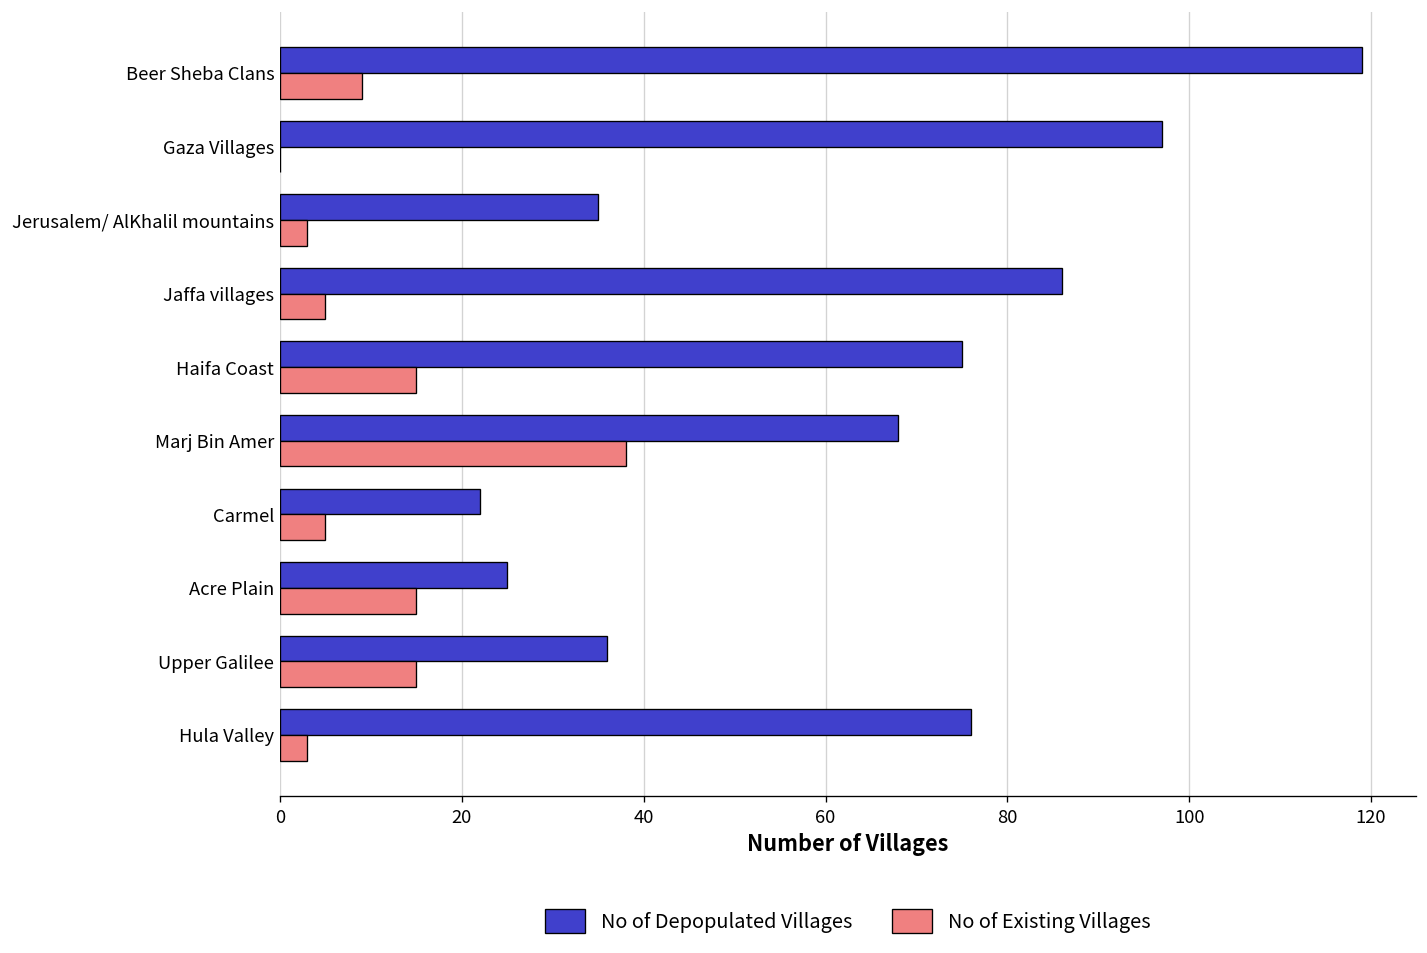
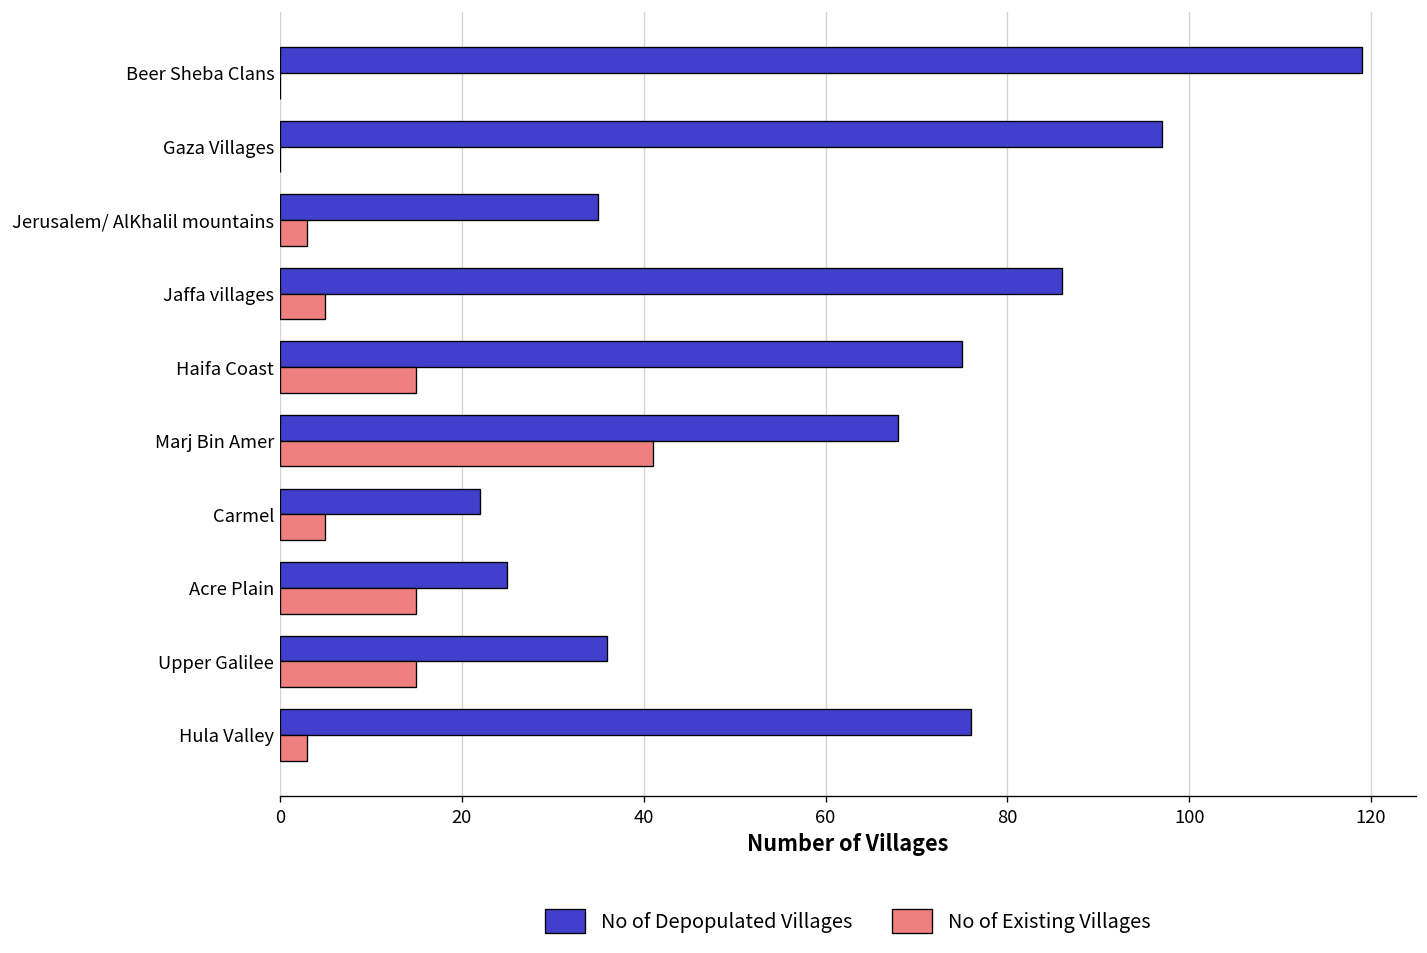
No of Existing Villages, Beer Sheba Clans: 9 -> 0
No of Existing Villages, Marj Bin Amer: 38 -> 41
